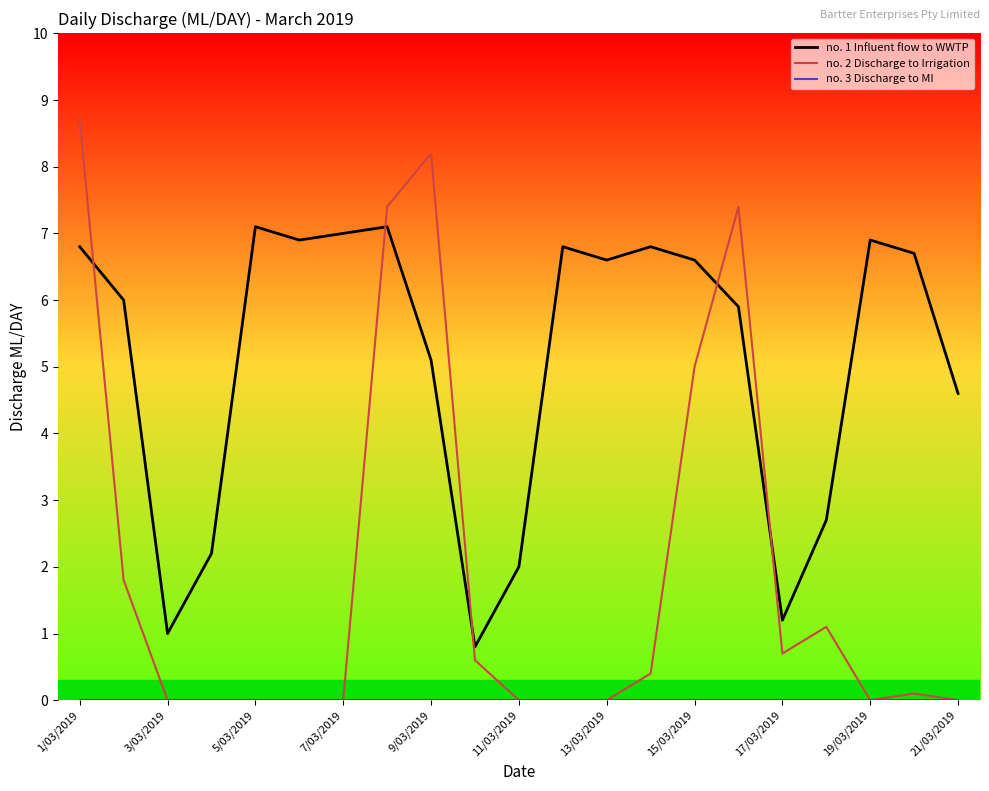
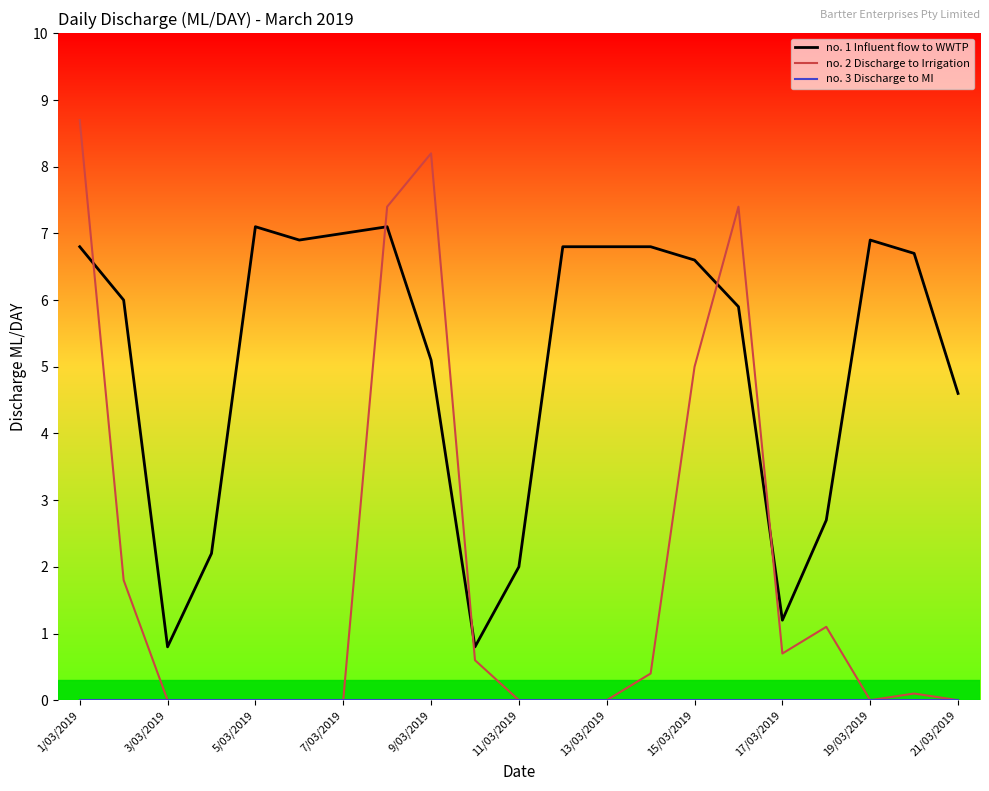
no. 1 Influent flow to WWTP, 3/03/2019: 1.0 -> 0.8
no. 1 Influent flow to WWTP, 13/03/2019: 6.6 -> 6.8
